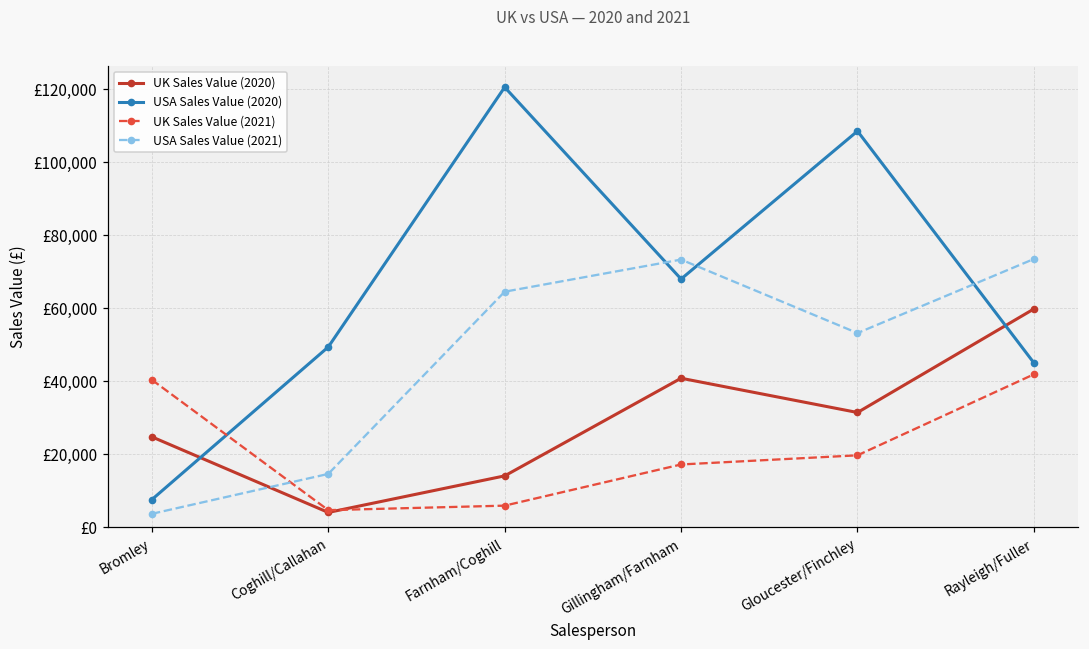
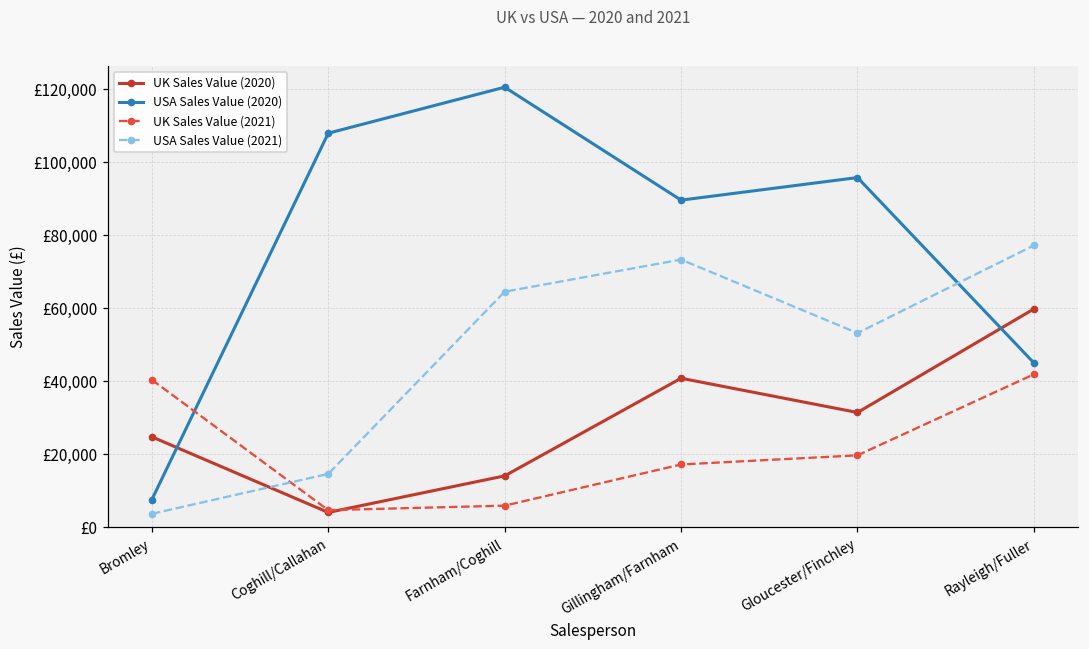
USA Sales Value (2020), Coghill/Callahan: £49,000 -> £108,000
USA Sales Value (2020), Gillingham/Farnham: £68,000 -> £90,000
USA Sales Value (2020), Gloucester/Finchley: £109,000 -> £96,000
USA Sales Value (2021), Rayleigh/Fuller: £74,000 -> £77,000
